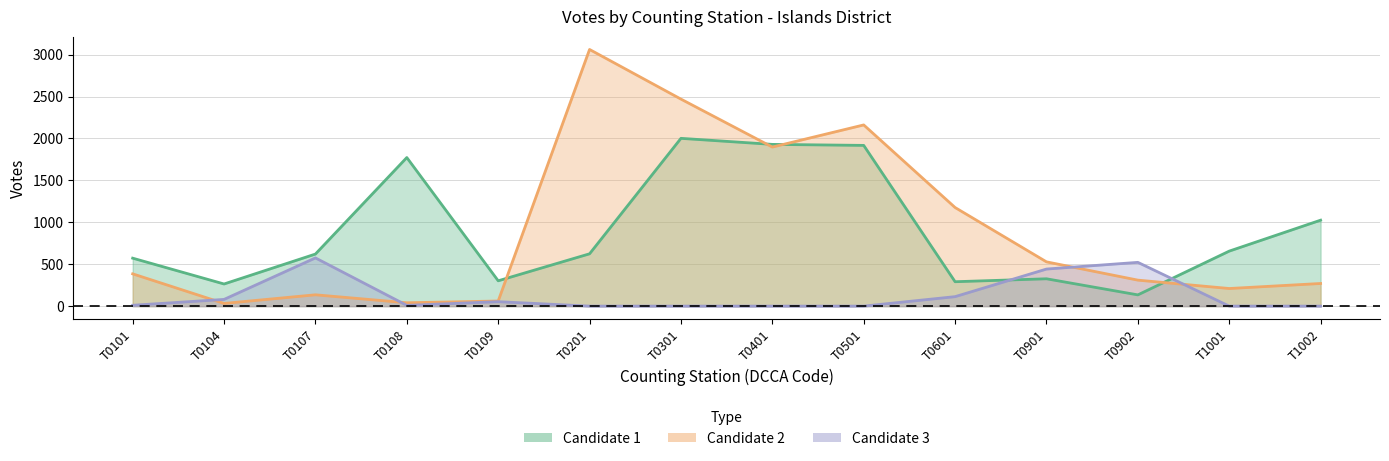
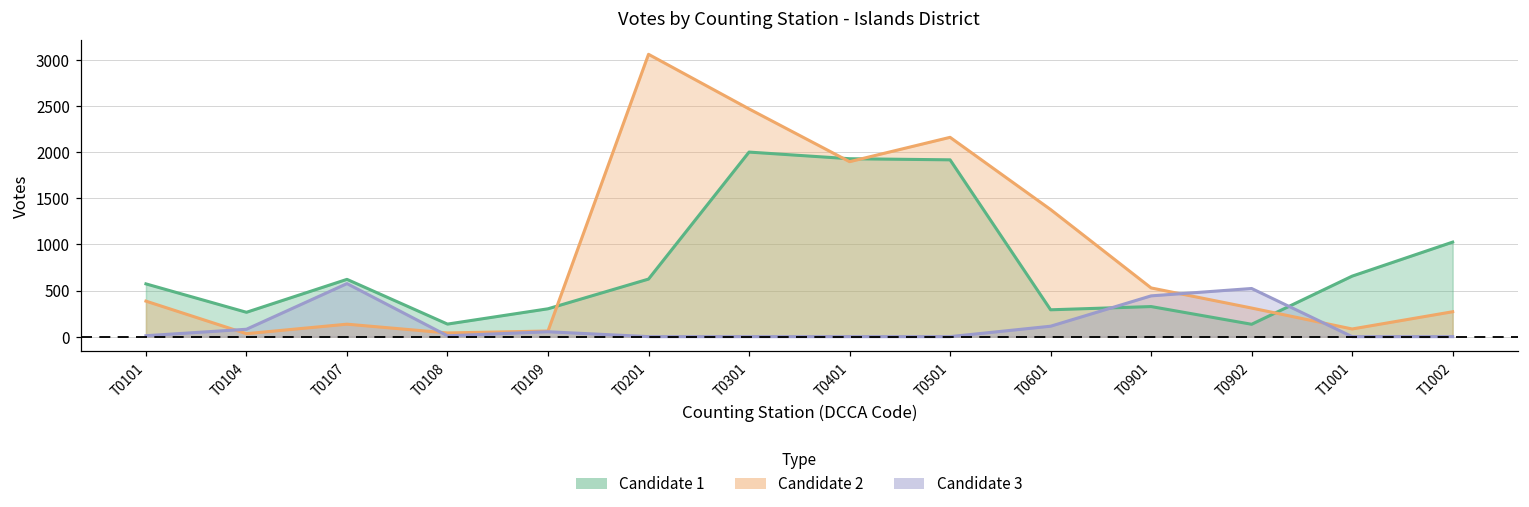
Candidate 1, T0108: 1800 -> 100
Candidate 2, T0601: 1200 -> 1400
Candidate 2, T1001: 200 -> 100
